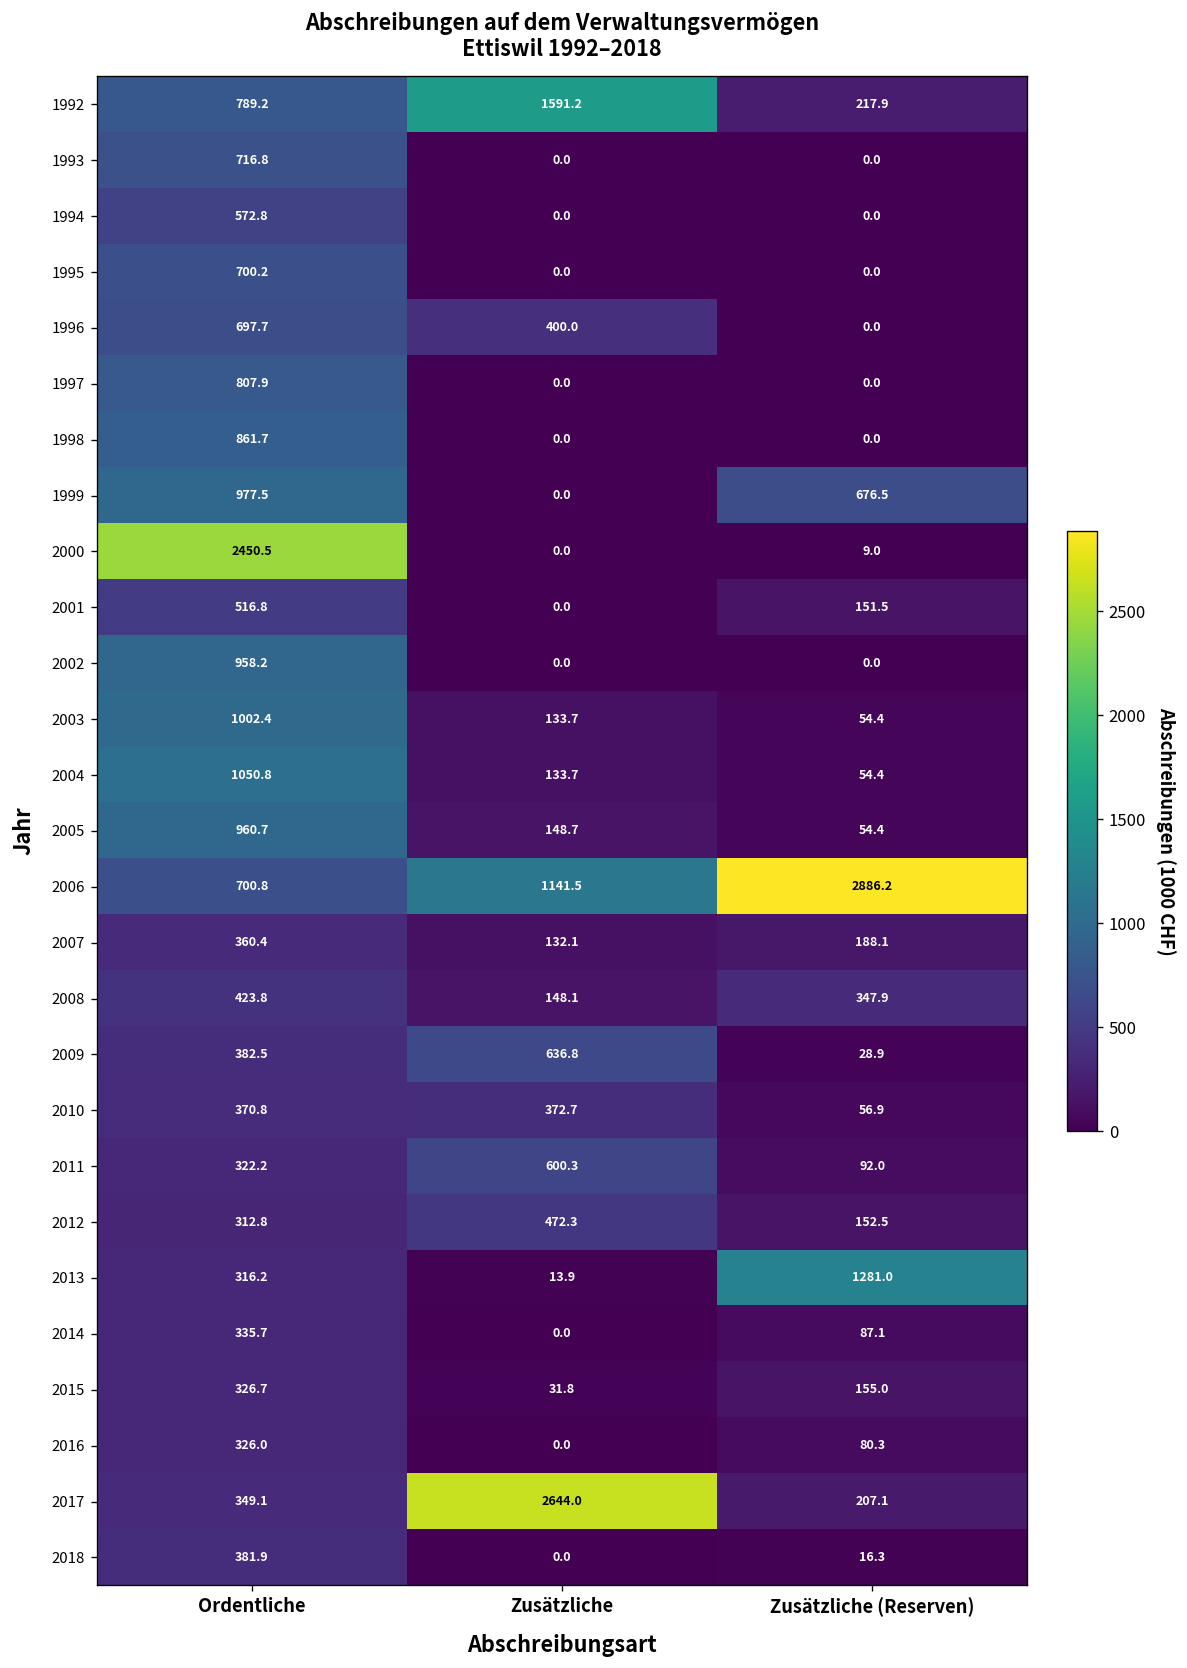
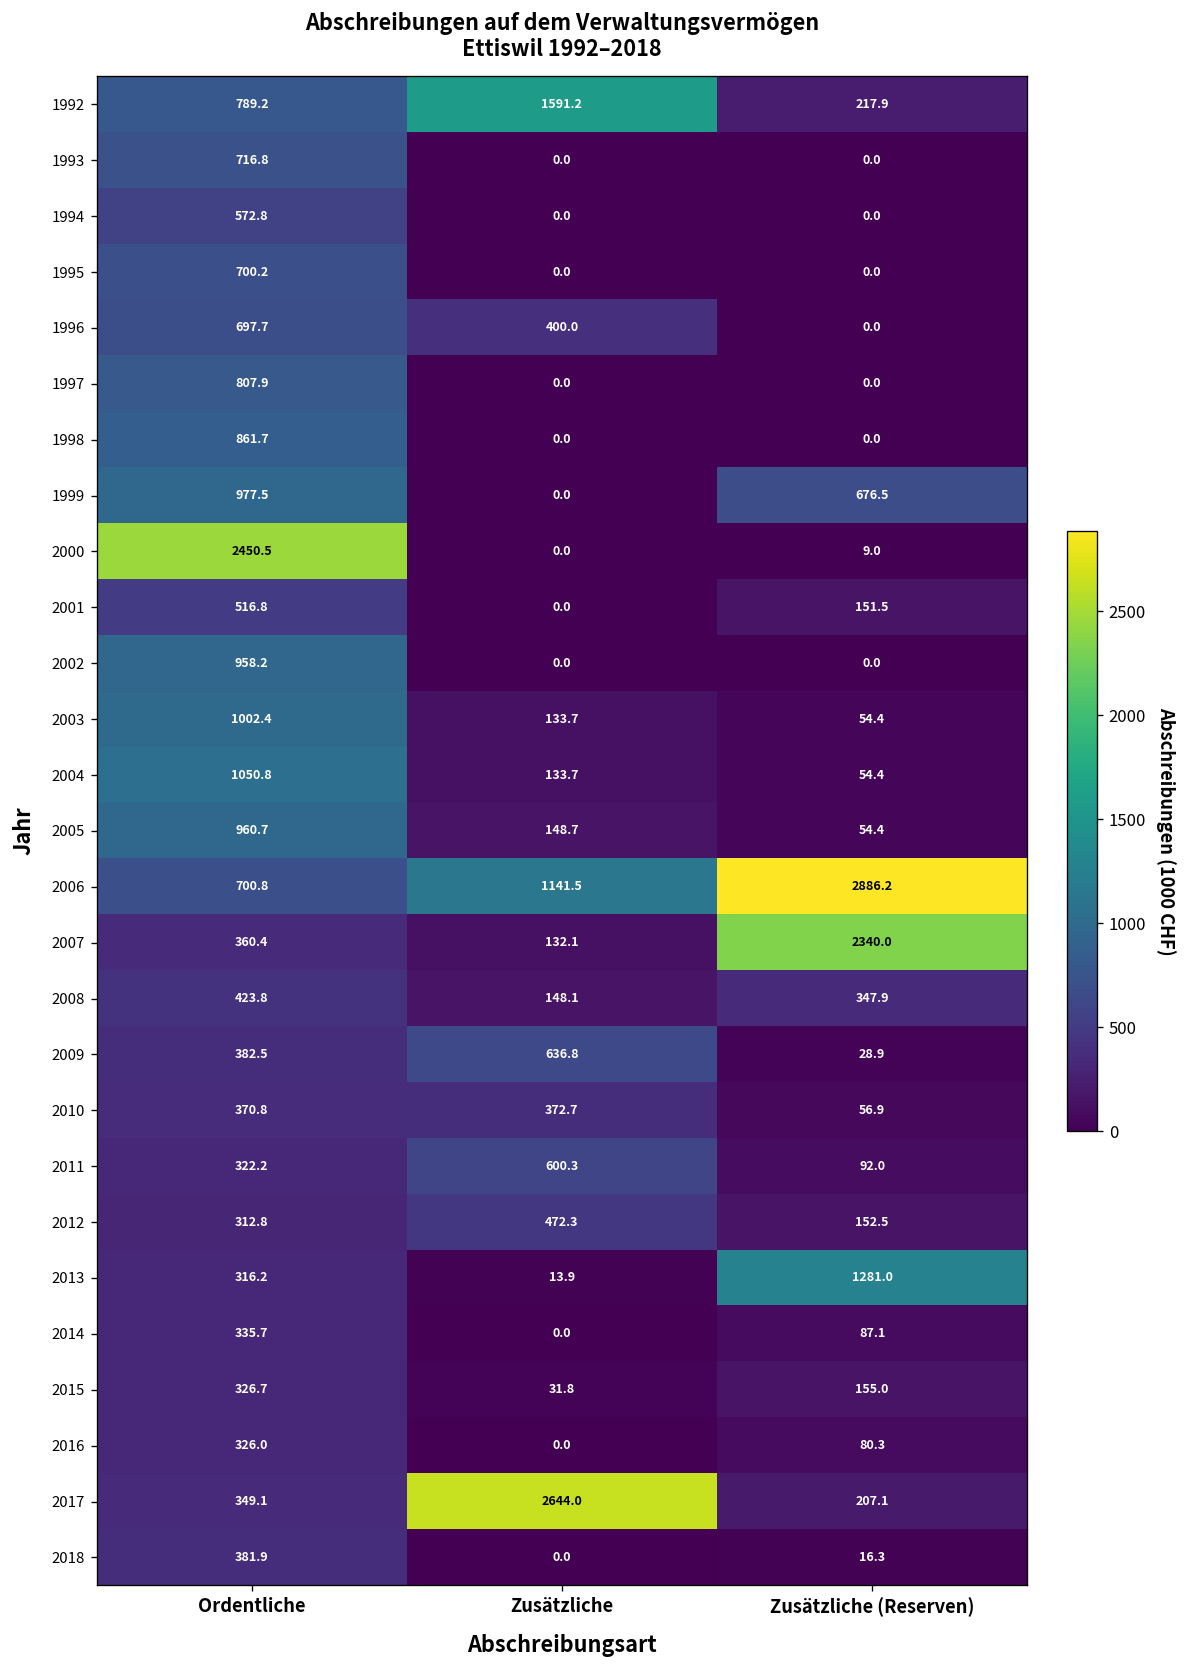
2007, Zusätzliche (Reserven): 188.1 -> 2340.0
